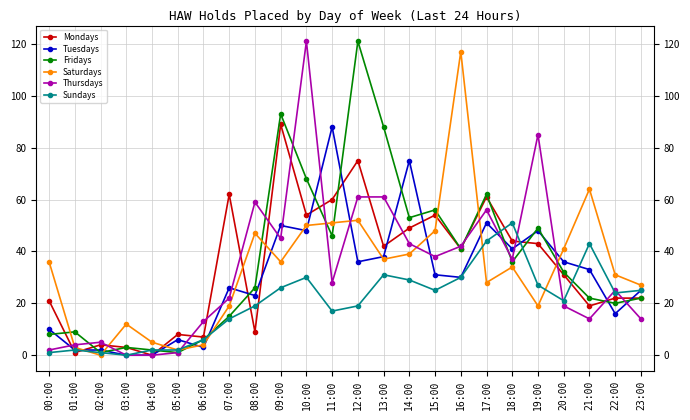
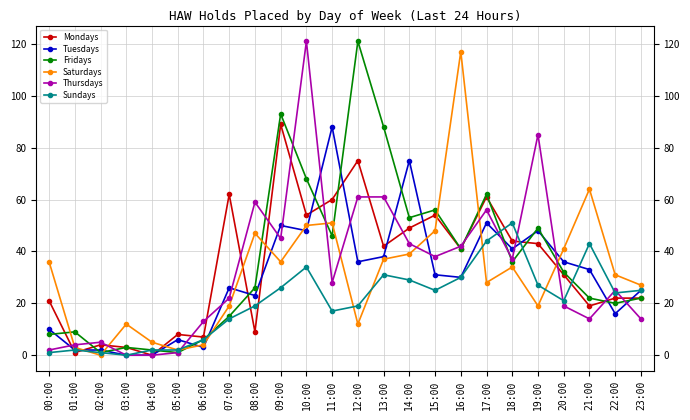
Sundays, 10:00: 30 -> 34
Saturdays, 12:00: 52 -> 12
